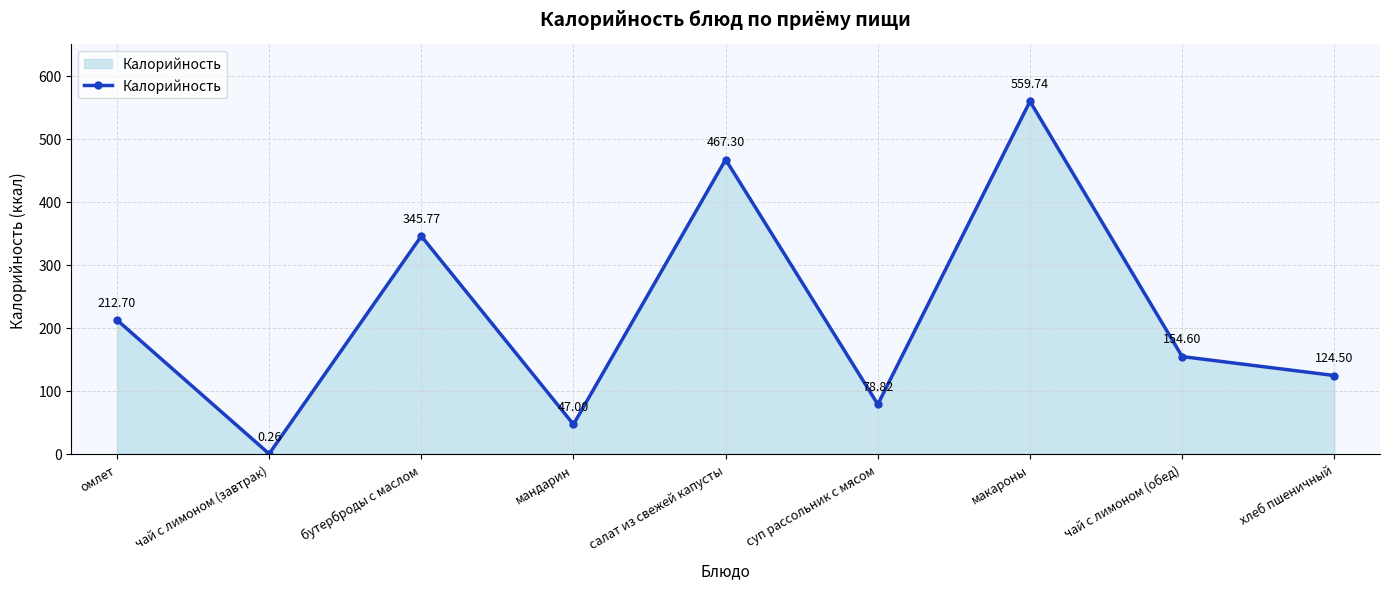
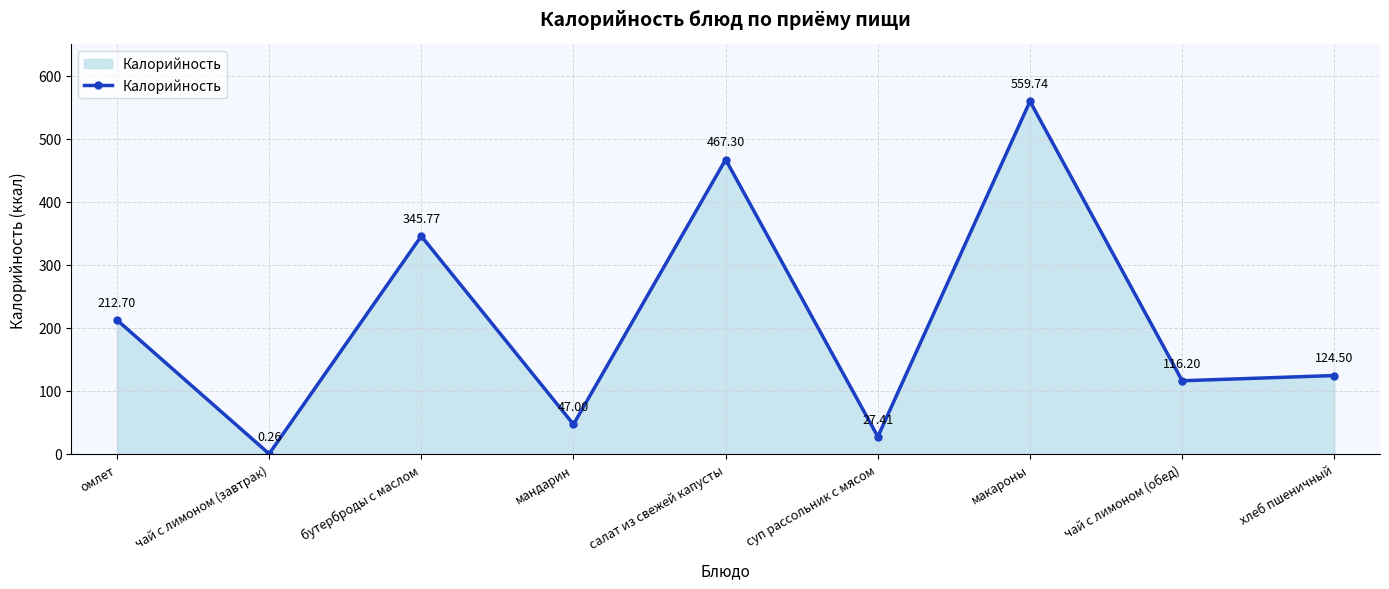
суп рассольник с мясом: 78.82 -> 27.41
чай с лимоном (обед): 154.60 -> 116.20
